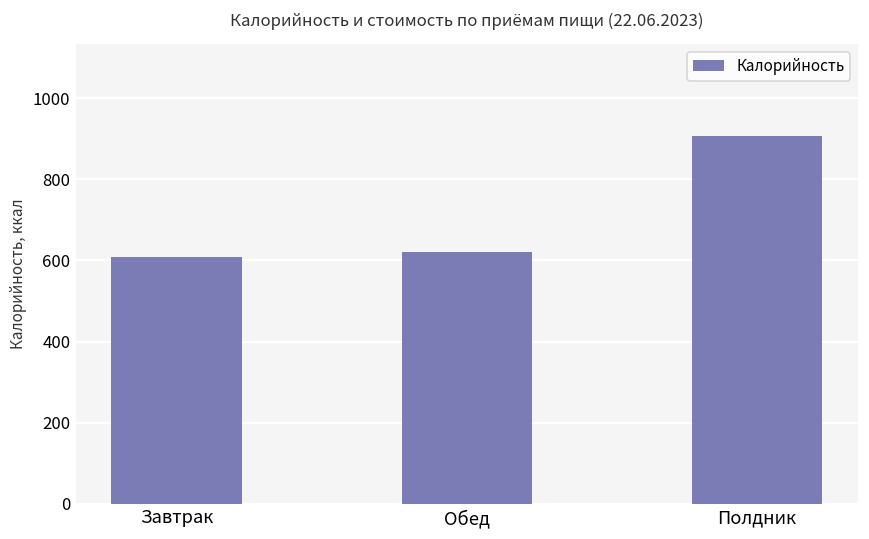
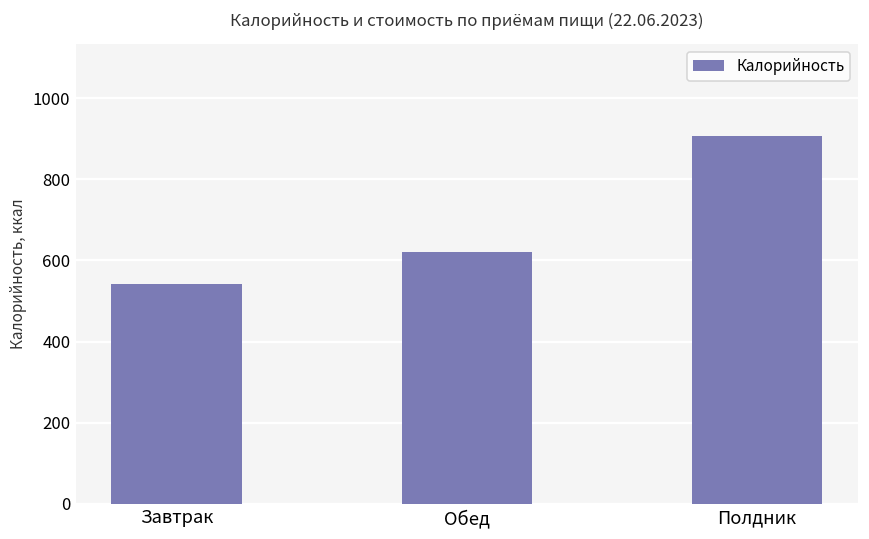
Завтрак: 610 -> 540
